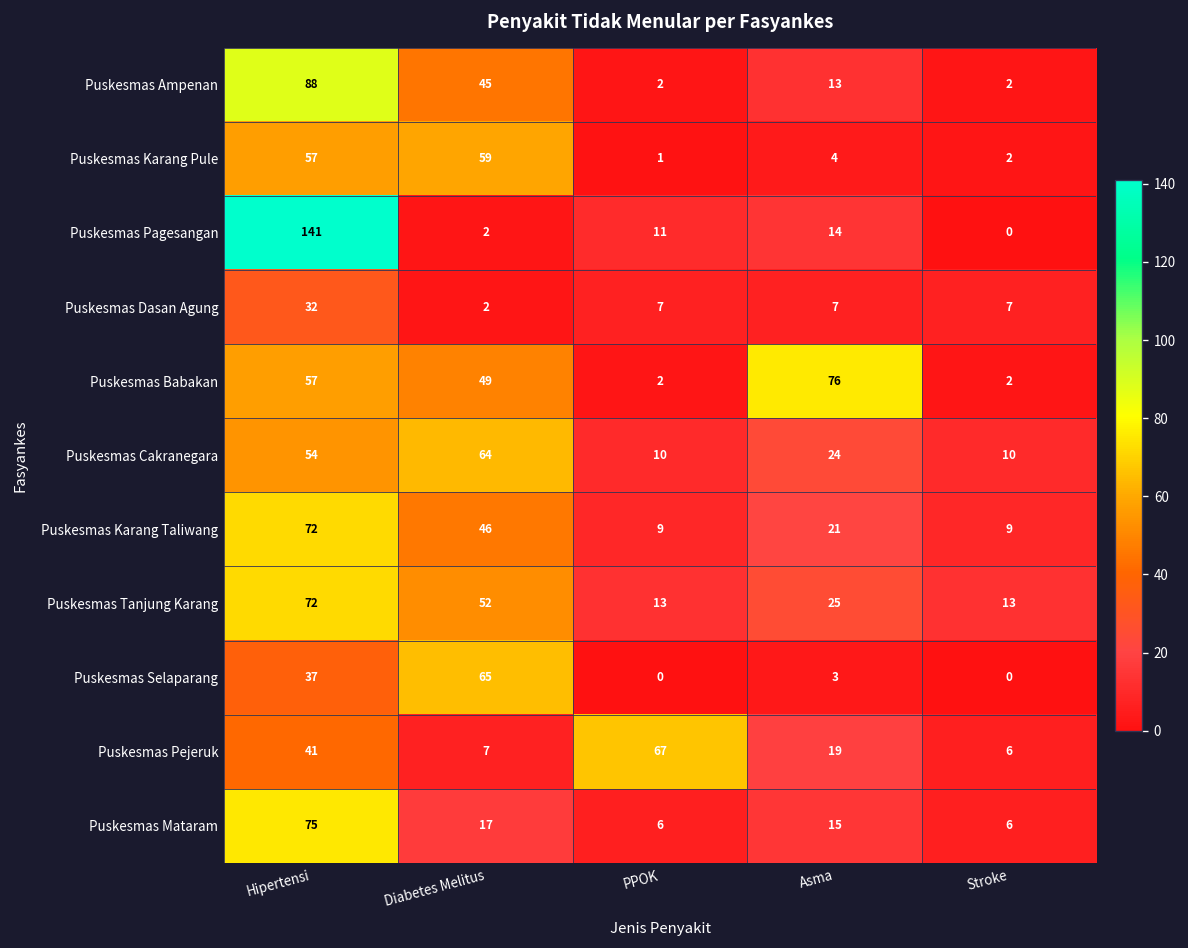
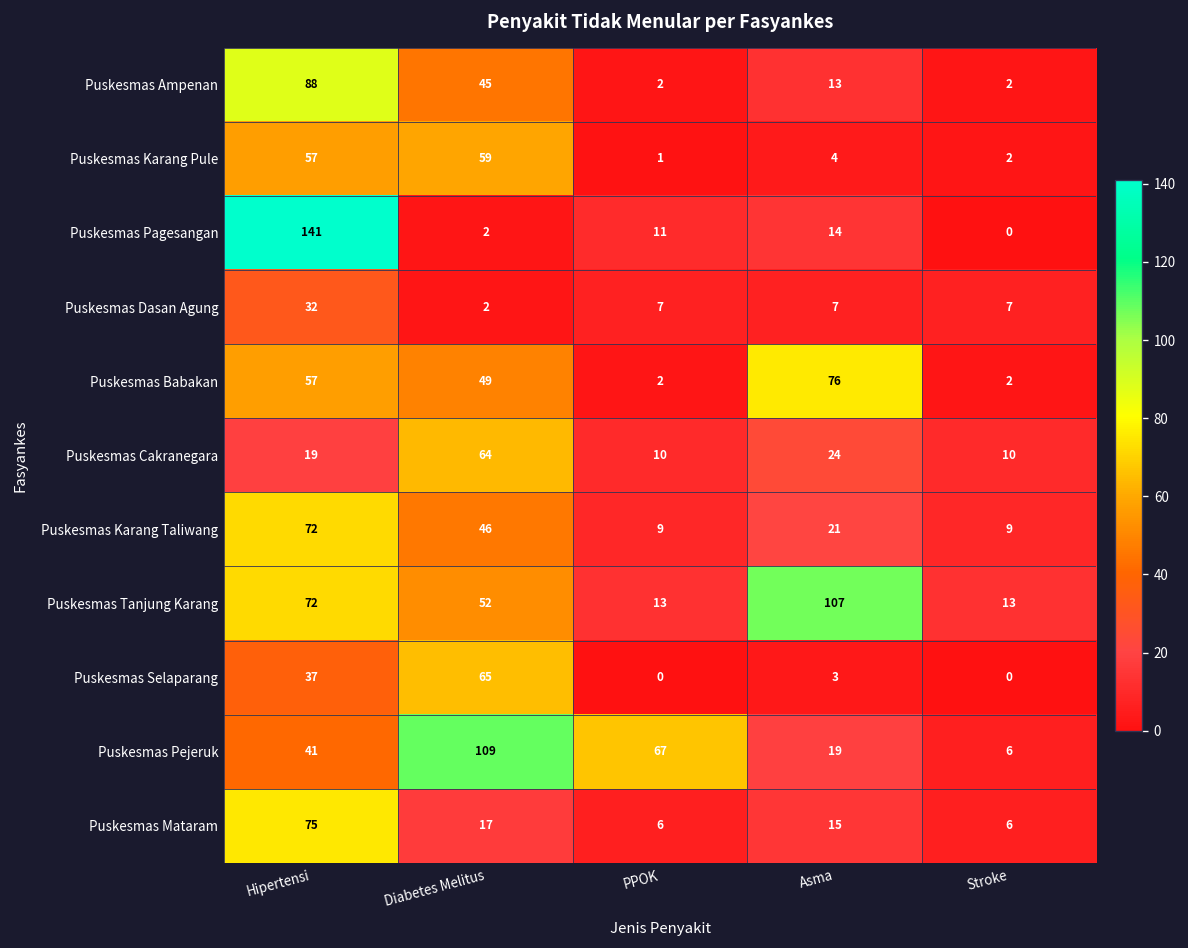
Puskesmas Cakranegara, Hipertensi: 54 -> 19
Puskesmas Tanjung Karang, Asma: 25 -> 107
Puskesmas Pejeruk, Diabetes Melitus: 7 -> 109
